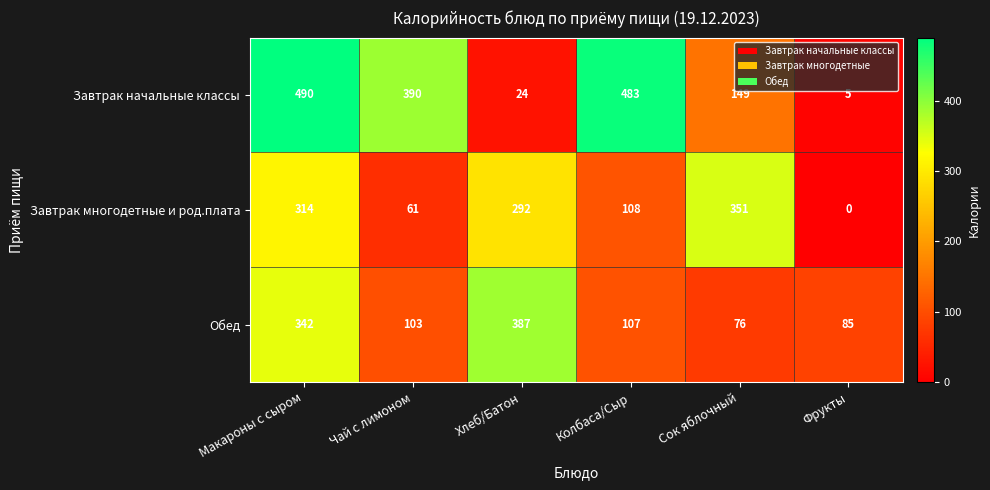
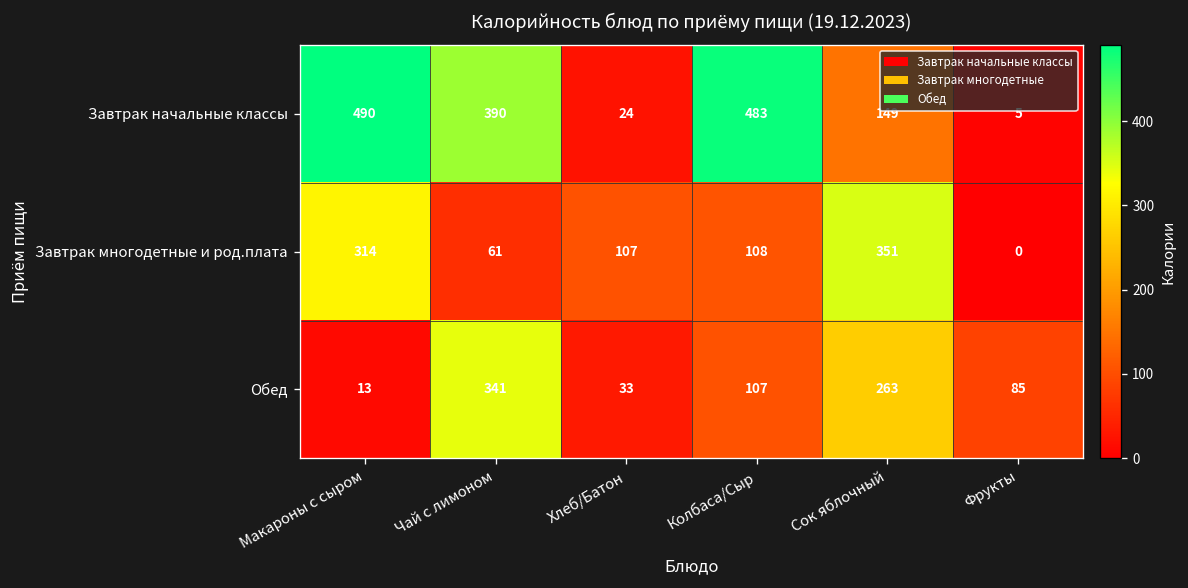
Завтрак многодетные и род.плата, Хлеб/Батон: 292 -> 107
Обед, Макароны с сыром: 342 -> 13
Обед, Чай с лимоном: 103 -> 341
Обед, Хлеб/Батон: 387 -> 33
Обед, Сок яблочный: 76 -> 263
